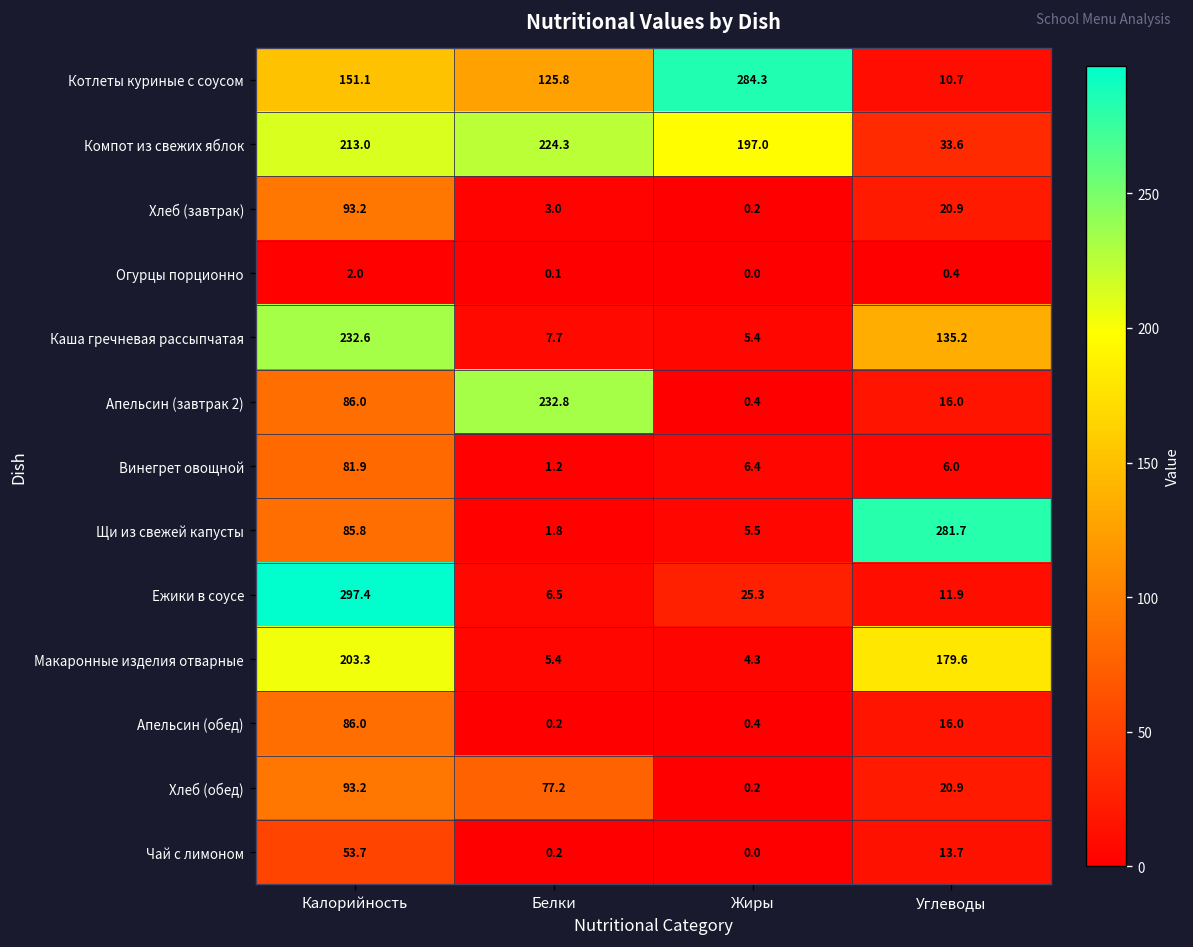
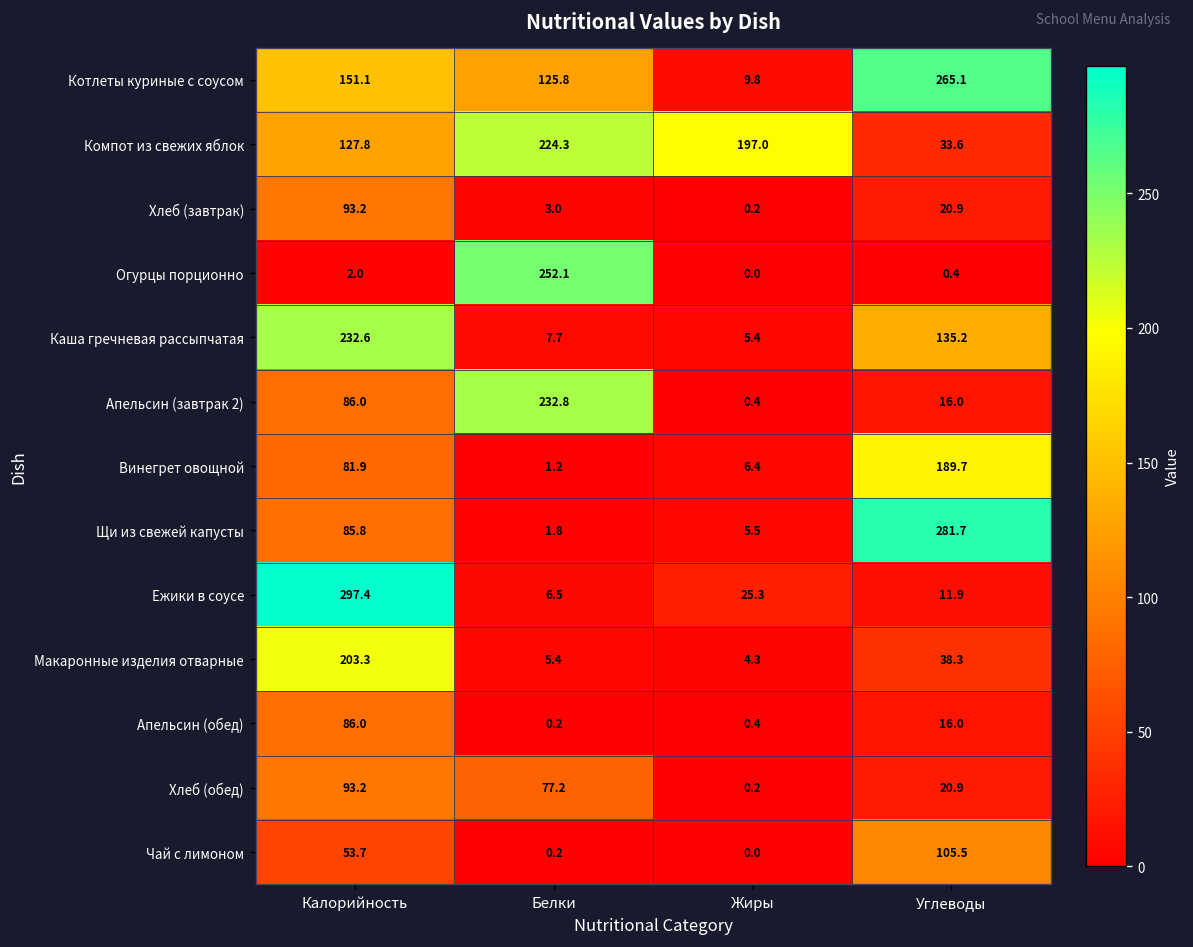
Котлеты куриные с соусом, Жиры: 284.3 -> 9.8
Котлеты куриные с соусом, Углеводы: 10.7 -> 265.1
Компот из свежих яблок, Калорийность: 213.0 -> 127.8
Огурцы порционно, Белки: 0.1 -> 252.1
Винегрет овощной, Углеводы: 6.0 -> 189.7
Макаронные изделия отварные, Углеводы: 179.6 -> 38.3
Чай с лимоном, Углеводы: 13.7 -> 105.5
